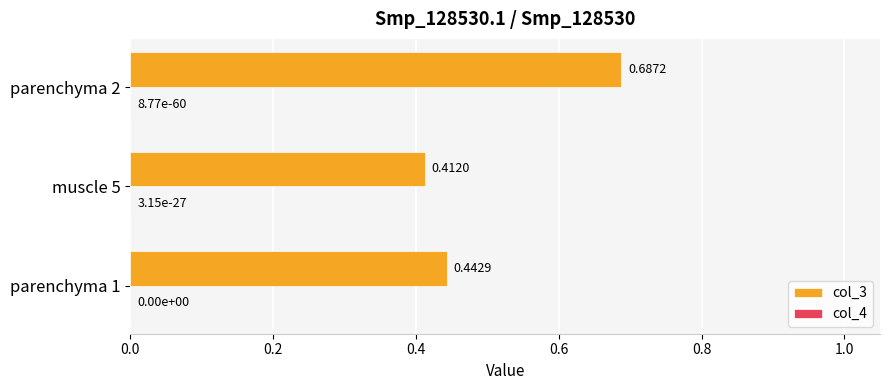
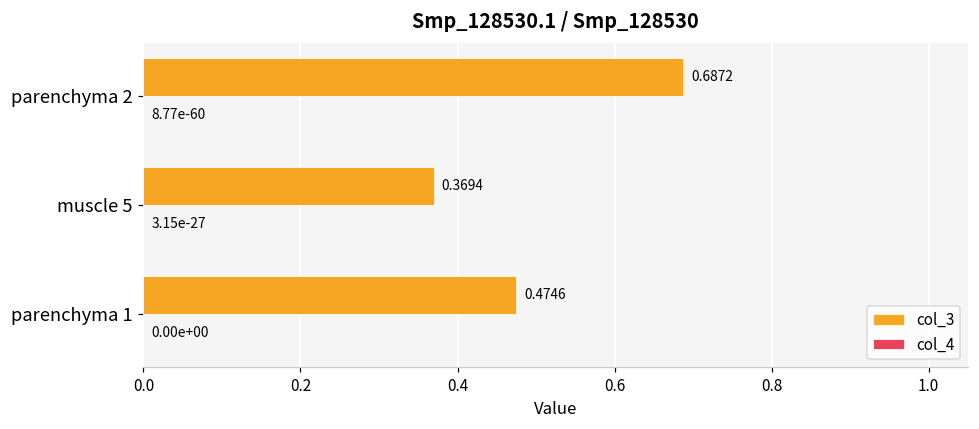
col_3, muscle 5: 0.4120 -> 0.3694
col_3, parenchyma 1: 0.4429 -> 0.4746
